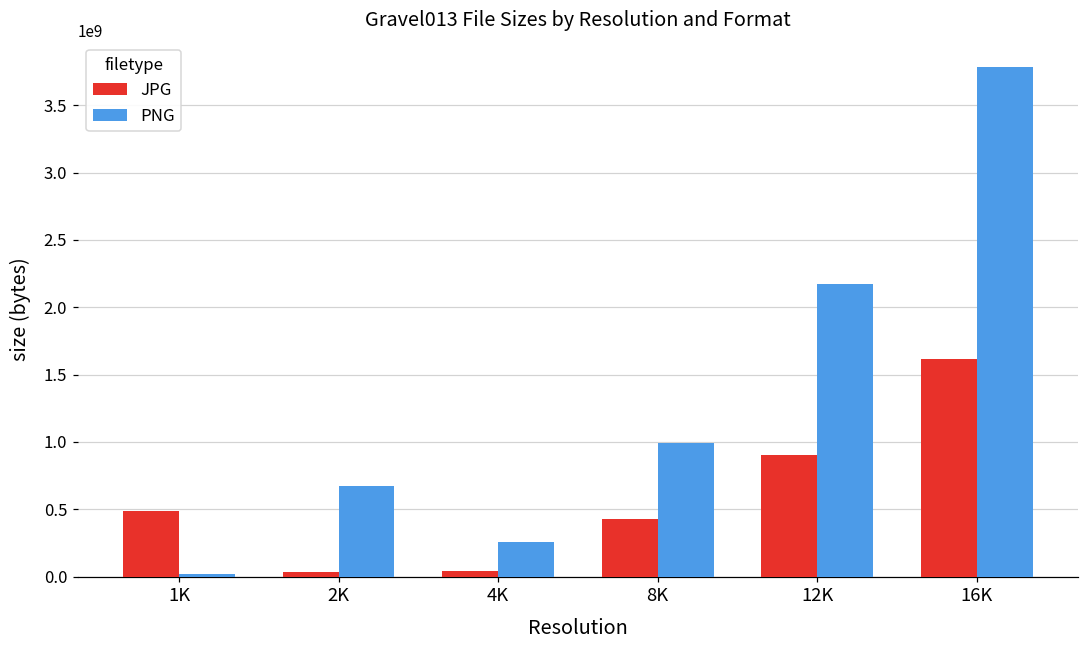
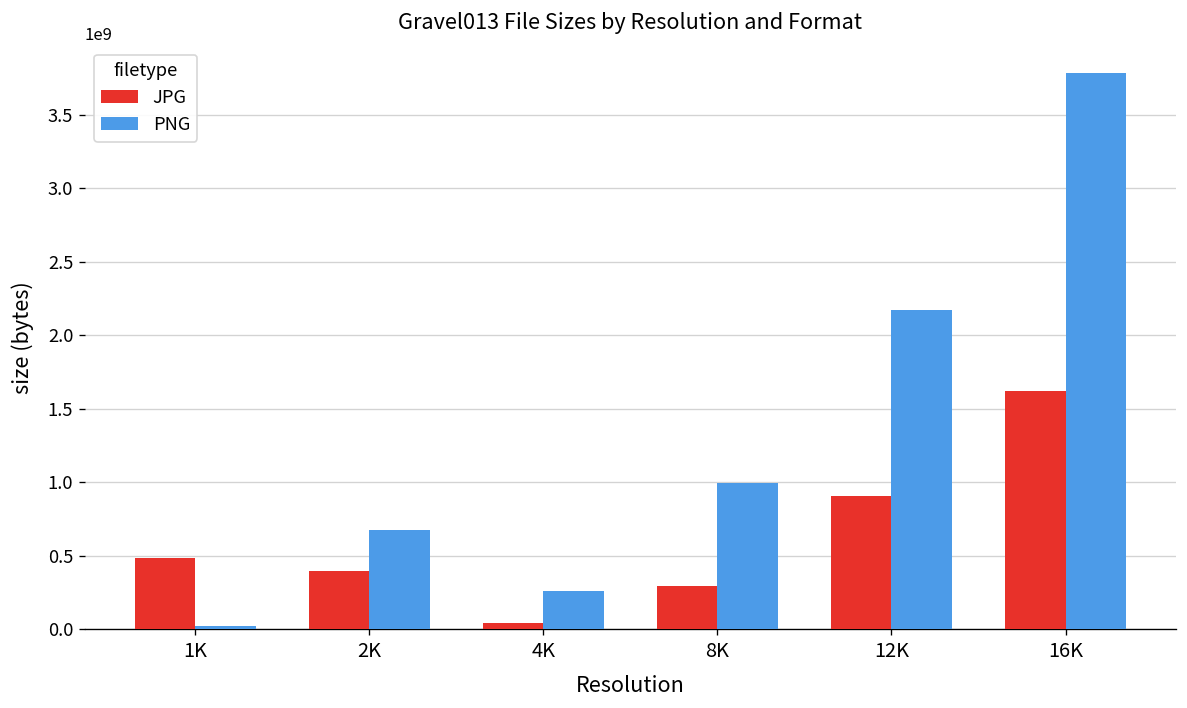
JPG, 2K: 30000000 -> 390000000
JPG, 8K: 430000000 -> 290000000
